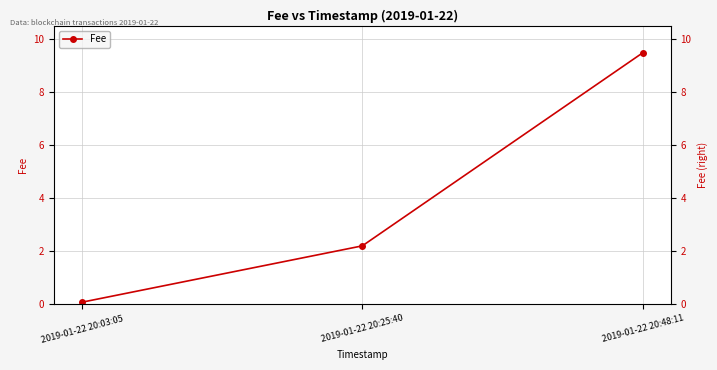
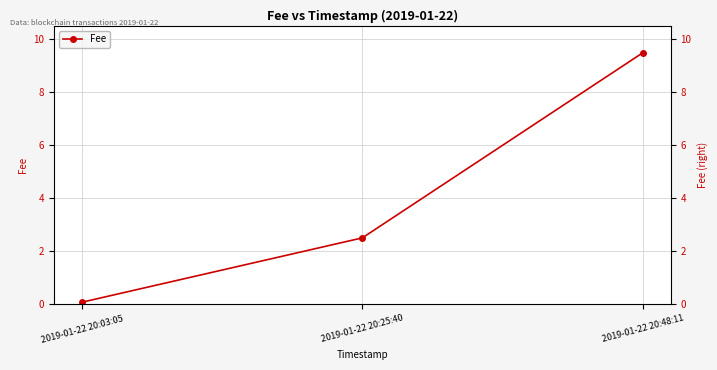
2019-01-22 20:25:40: 2.2 -> 2.5
